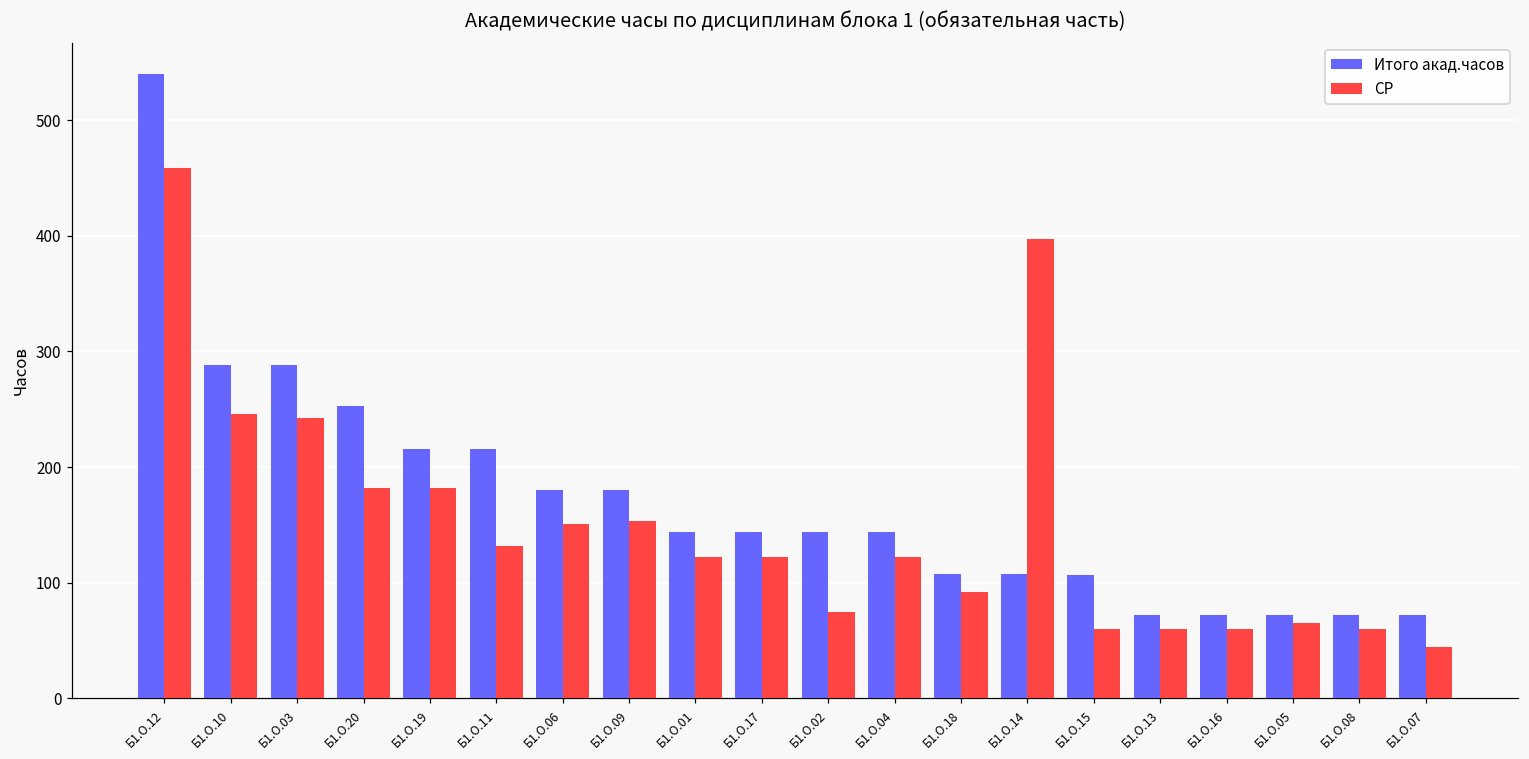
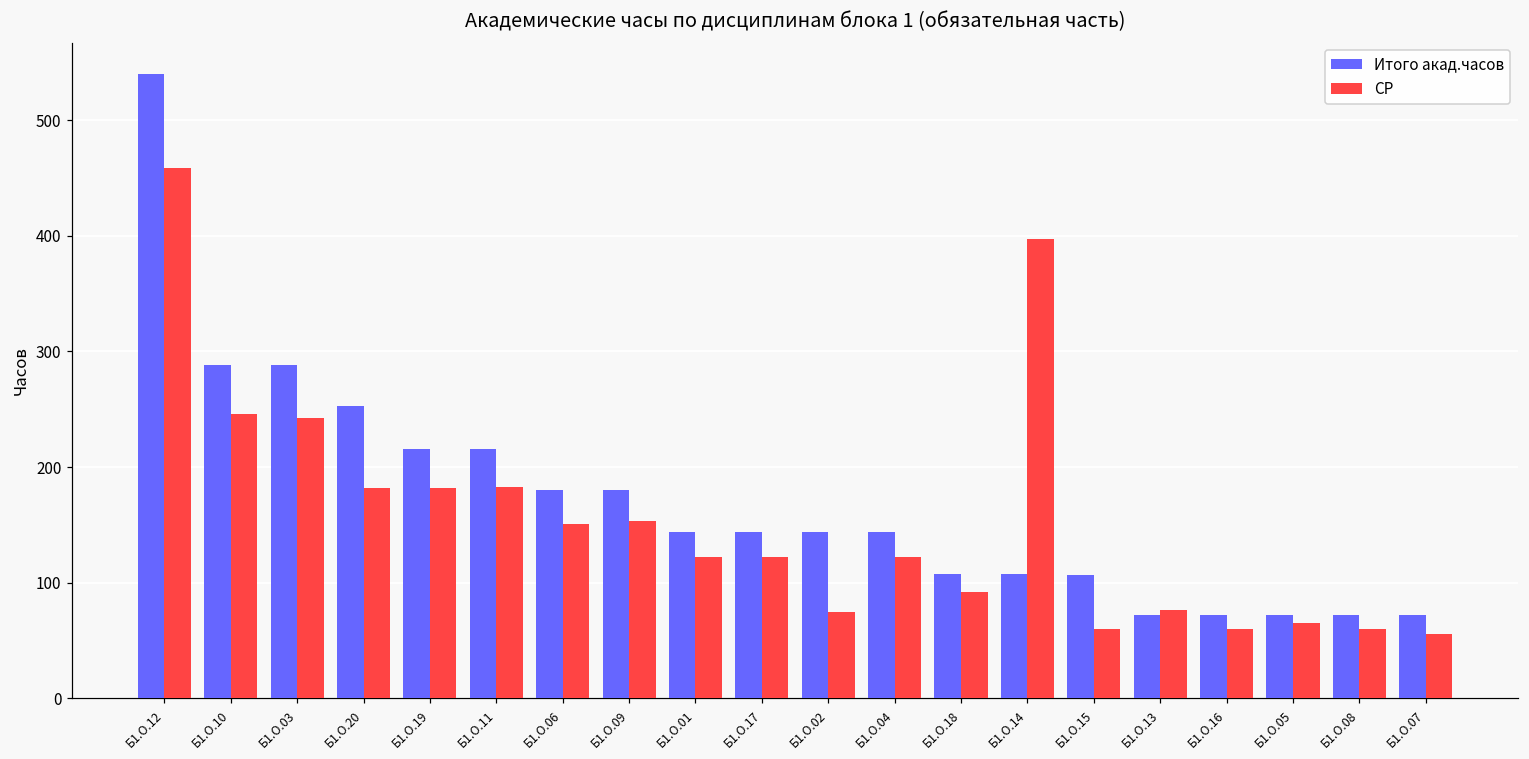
СР, Б1.О.11: 132 -> 183
СР, Б1.О.13: 60 -> 76
СР, Б1.О.07: 45 -> 56
